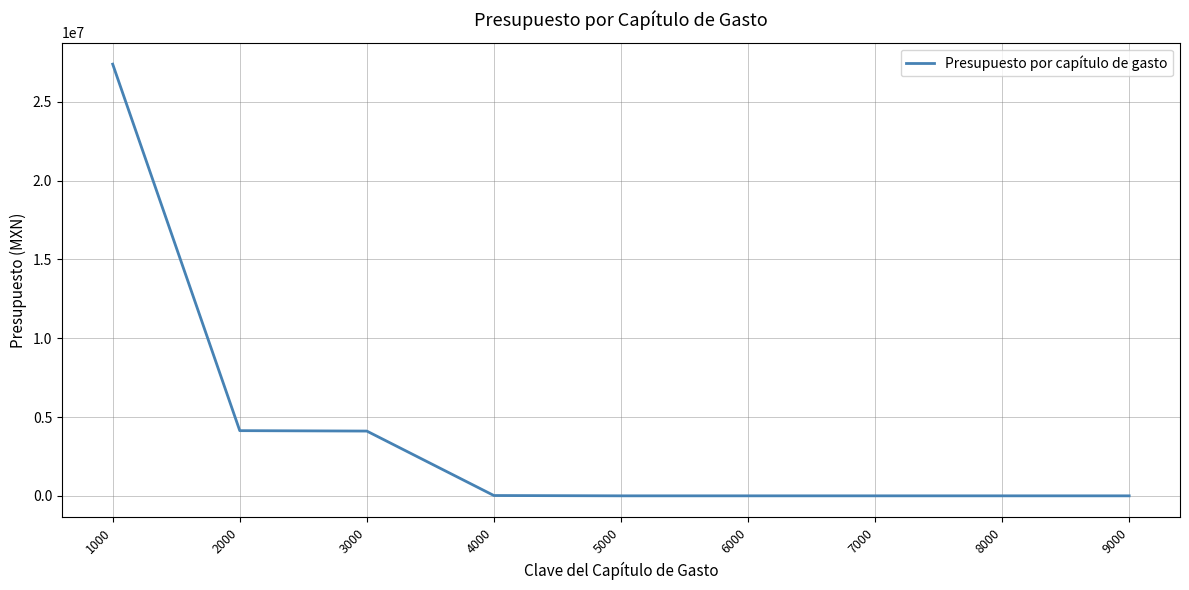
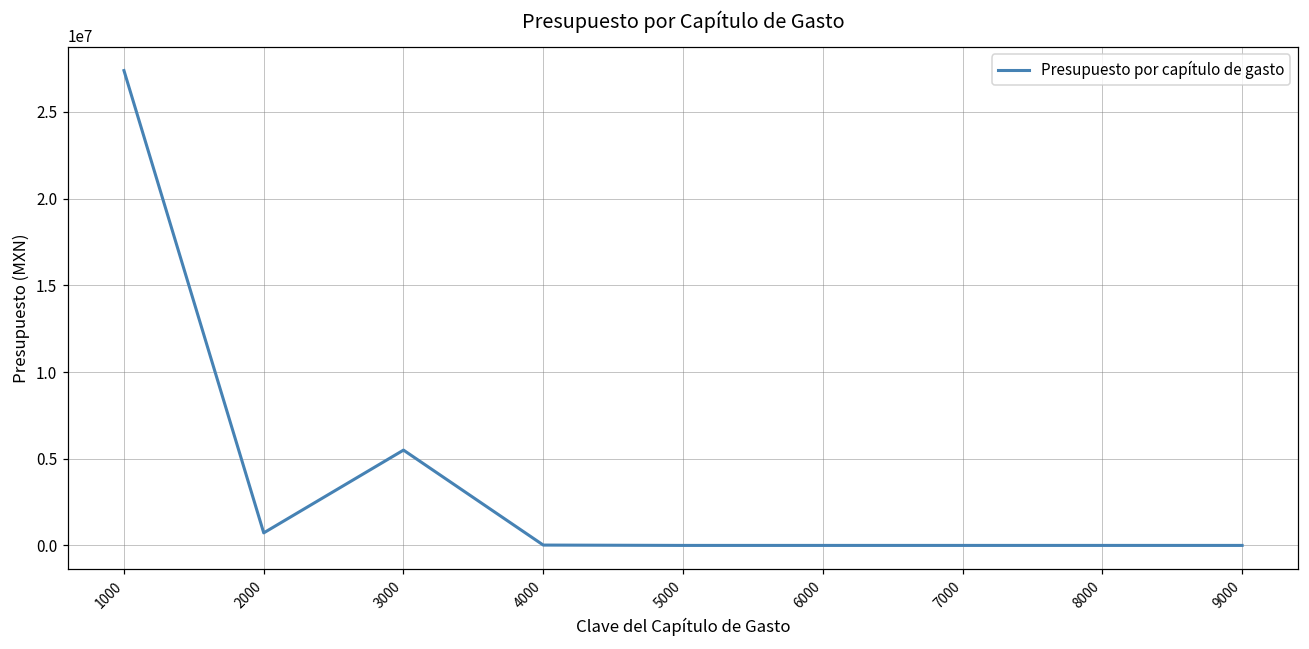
2000: 4100000 -> 700000
3000: 4100000 -> 5500000
